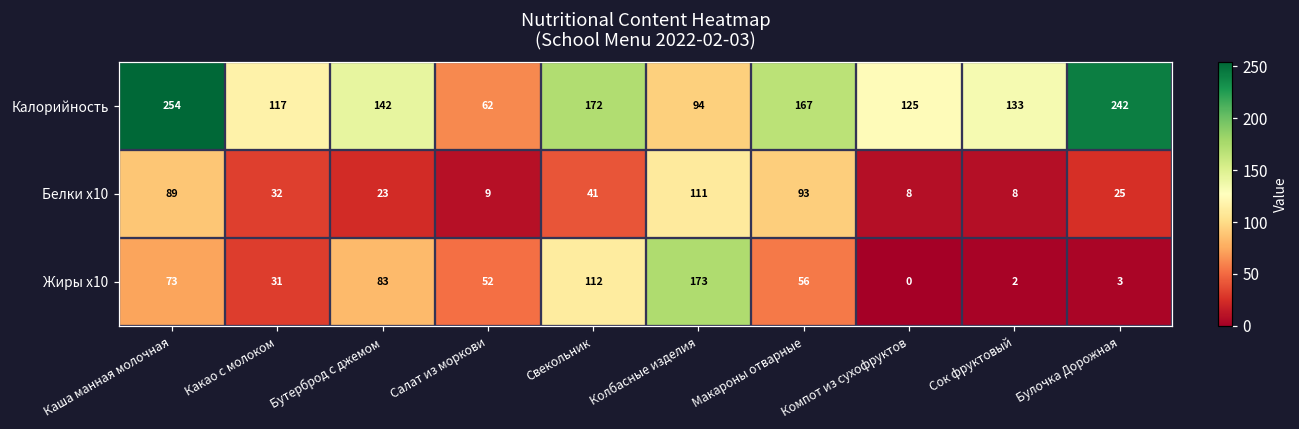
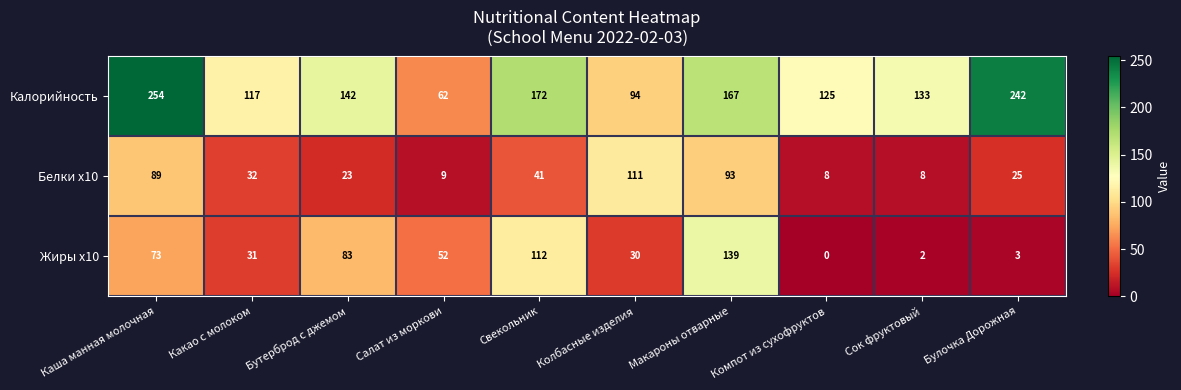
Жиры x10, Колбасные изделия: 173 -> 30
Жиры x10, Макароны отварные: 56 -> 139
